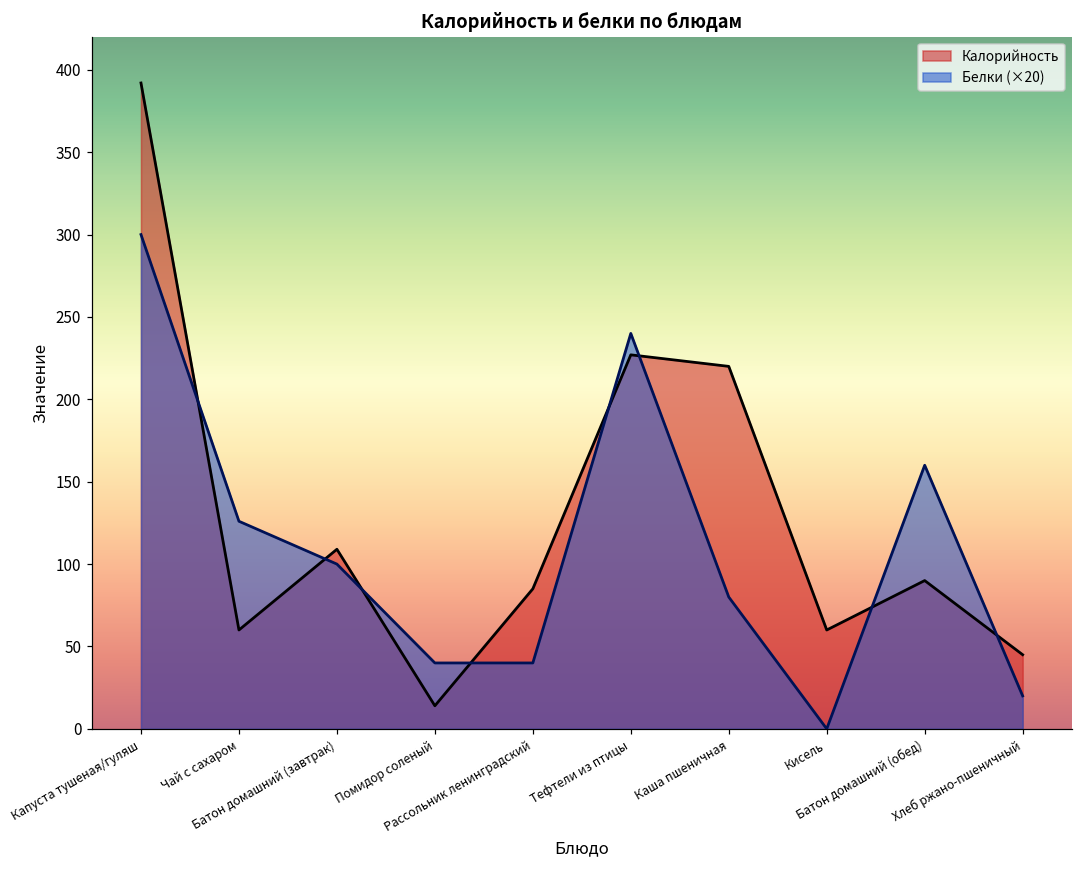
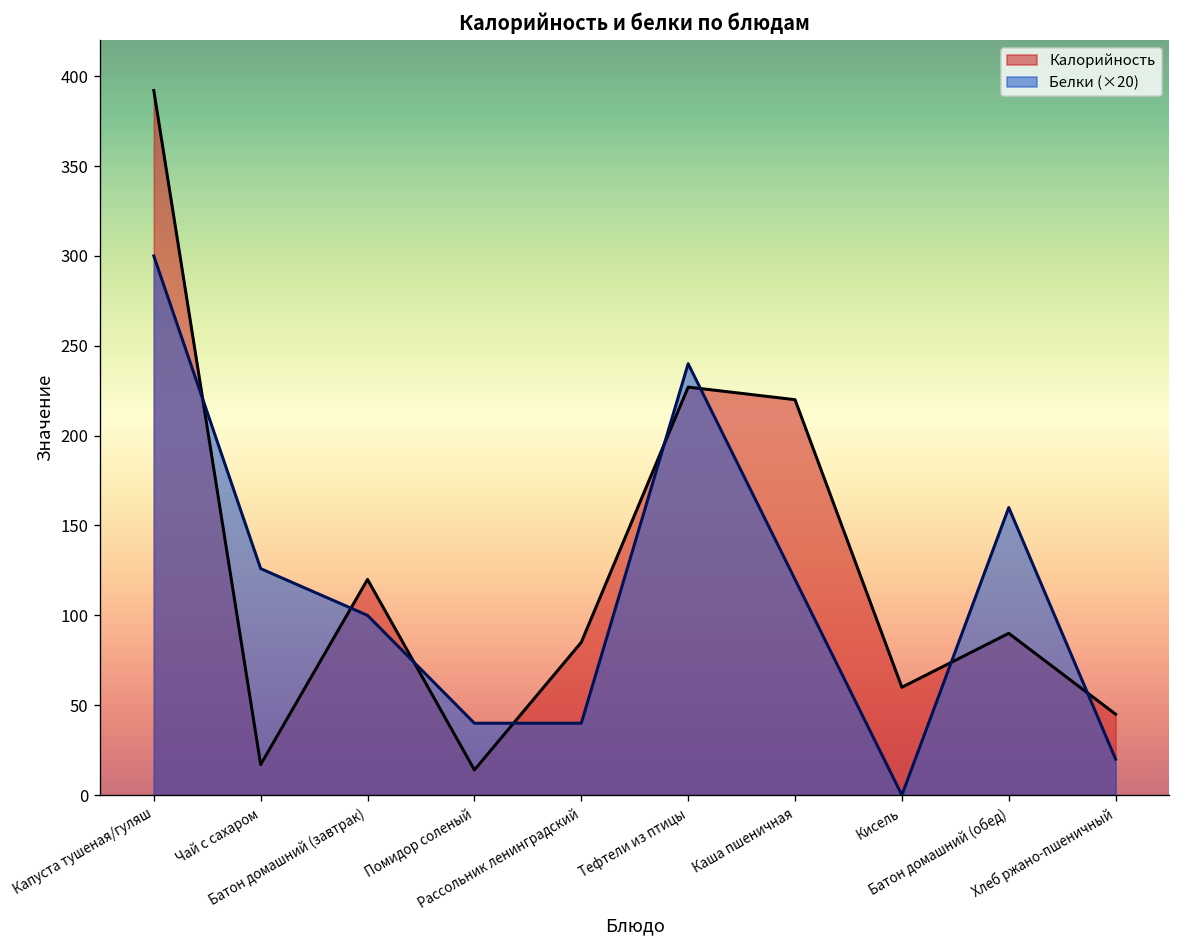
Калорийность, Чай с сахаром: 60 -> 17
Калорийность, Батон домашний (завтрак): 109 -> 120
Белки (×20), Каша пшеничная: 80 -> 120
